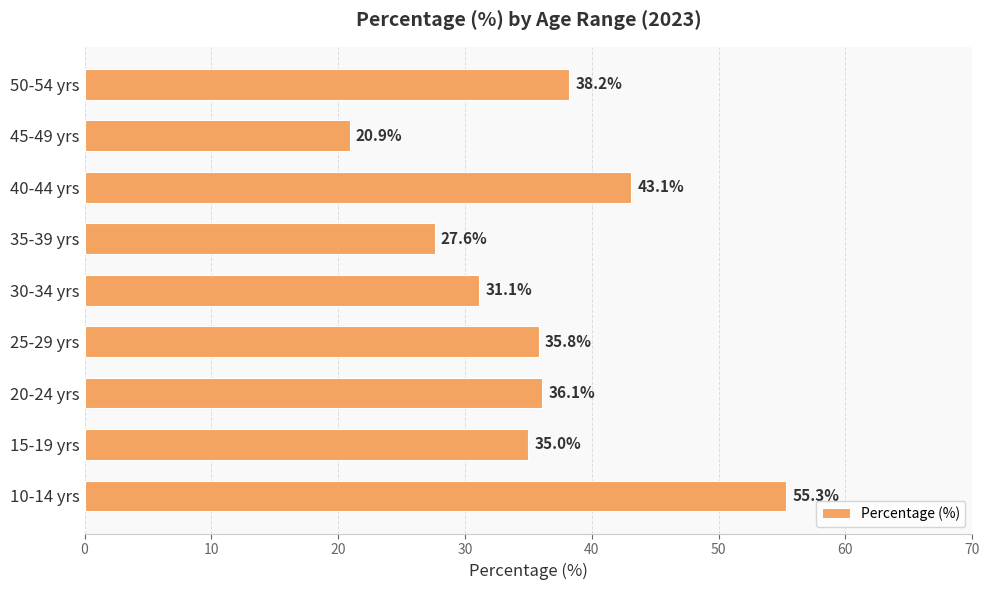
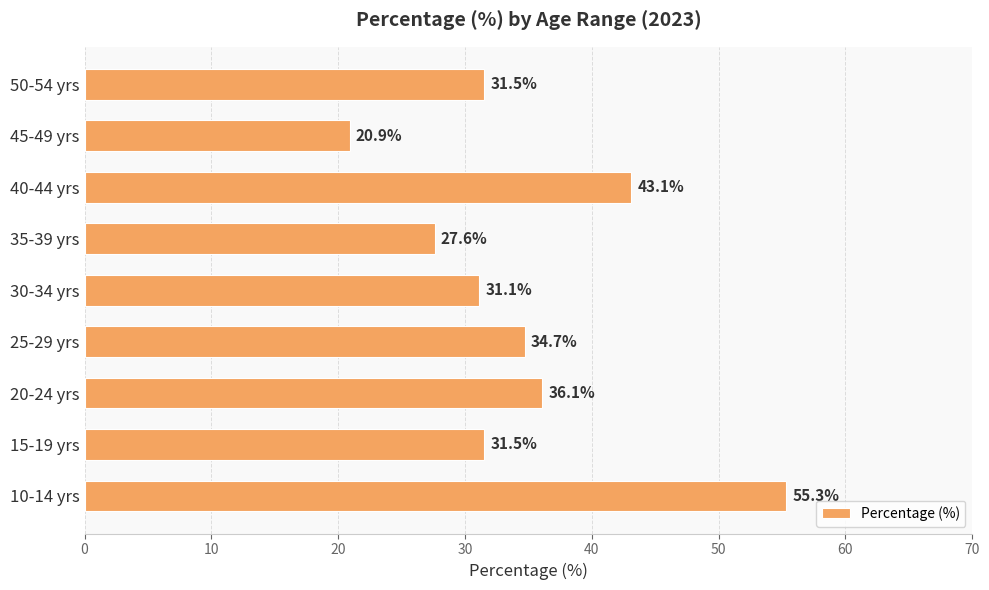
50-54 yrs: 38.2% -> 31.5%
25-29 yrs: 35.8% -> 34.7%
15-19 yrs: 35.0% -> 31.5%
